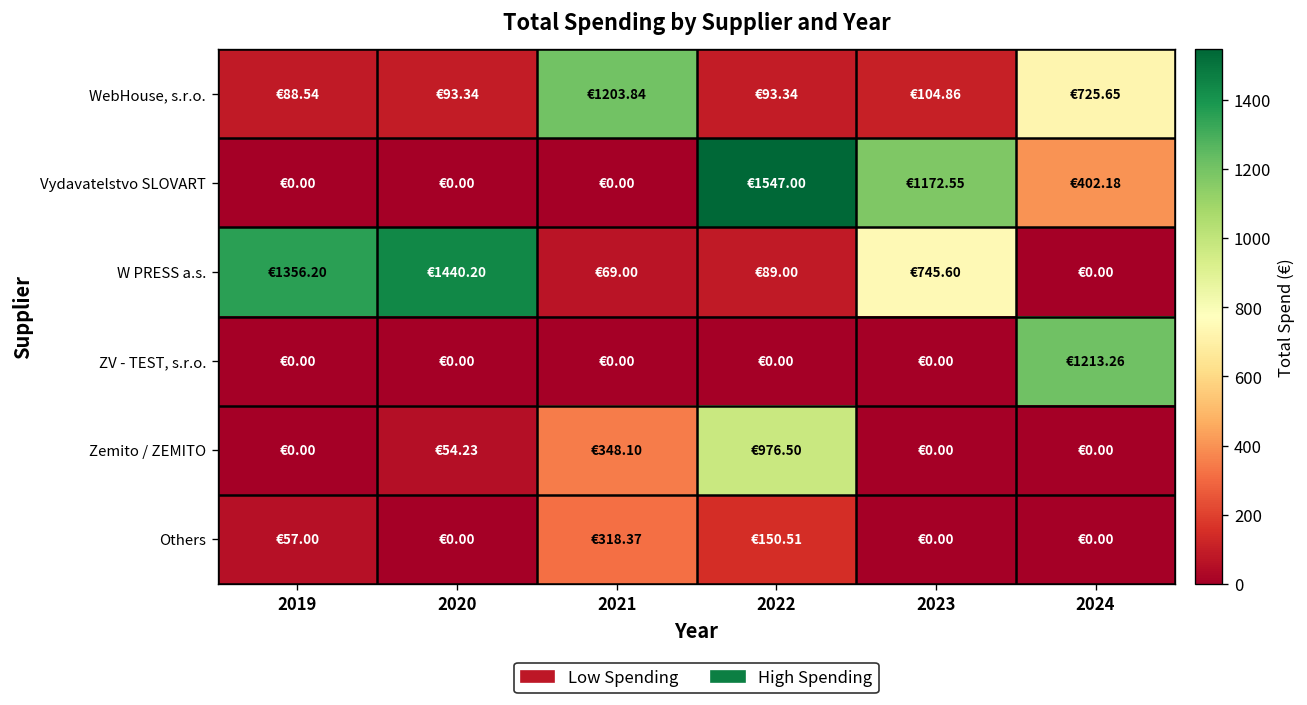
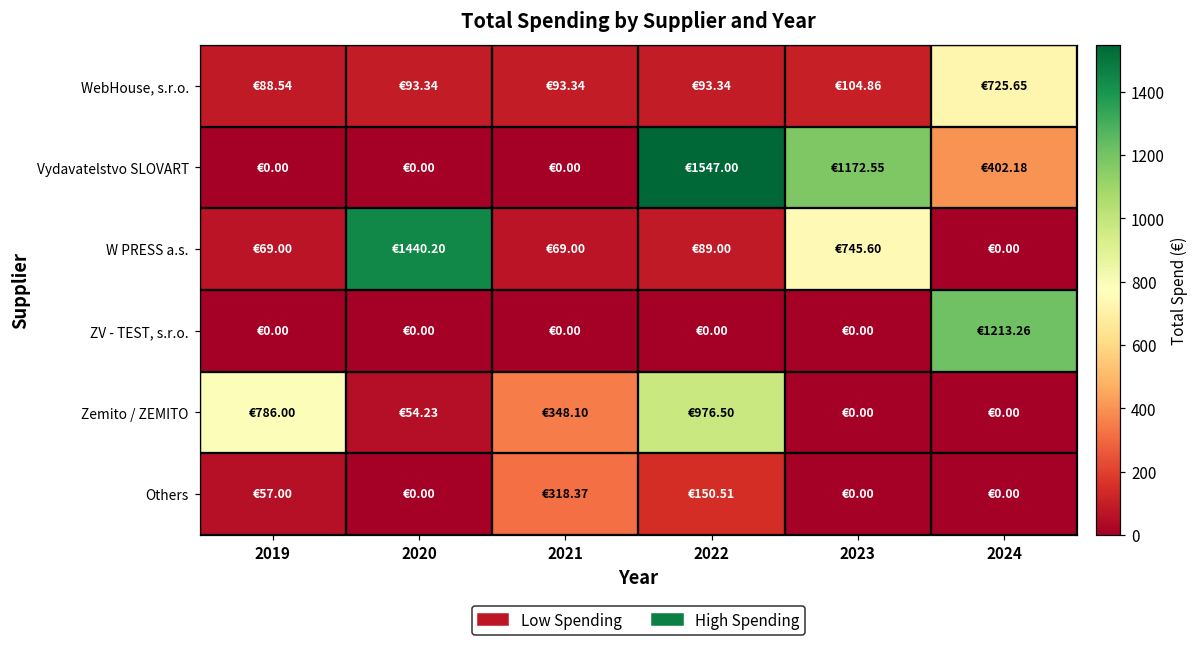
WebHouse, s.r.o., 2021: €1203.84 -> €93.34
W PRESS a.s., 2019: €1356.20 -> €69.00
Zemito / ZEMITO, 2019: €0.00 -> €786.00
